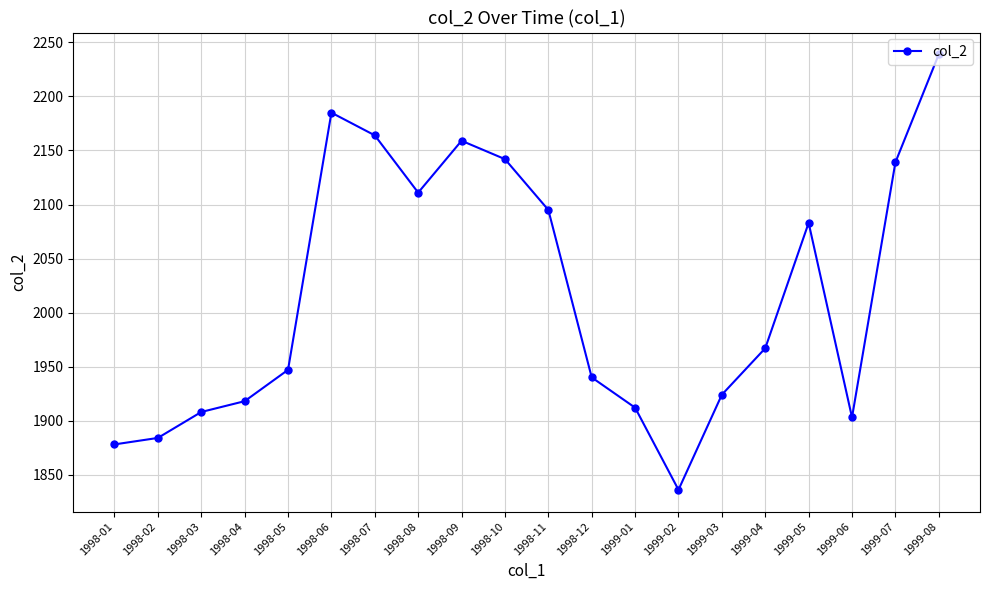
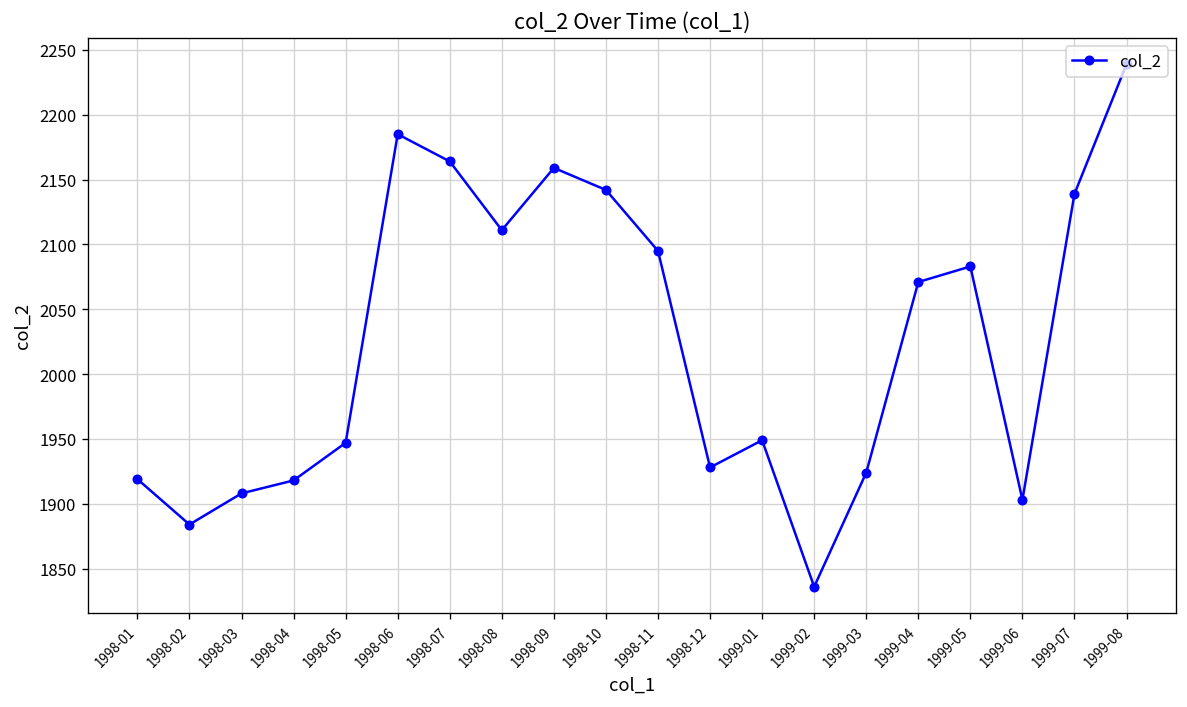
1998-01: 1878 -> 1919
1998-12: 1940 -> 1928
1999-01: 1912 -> 1949
1999-04: 1967 -> 2071
